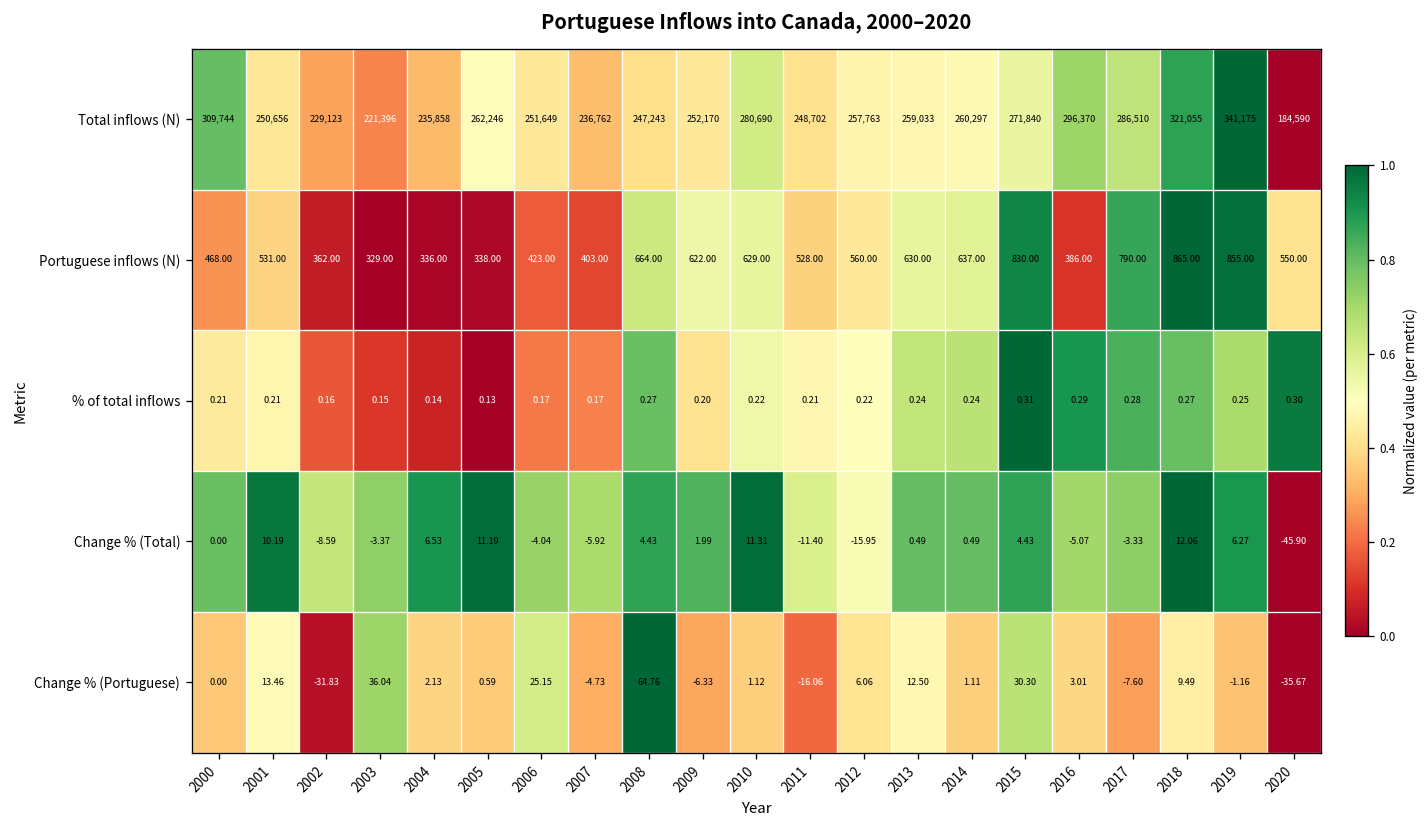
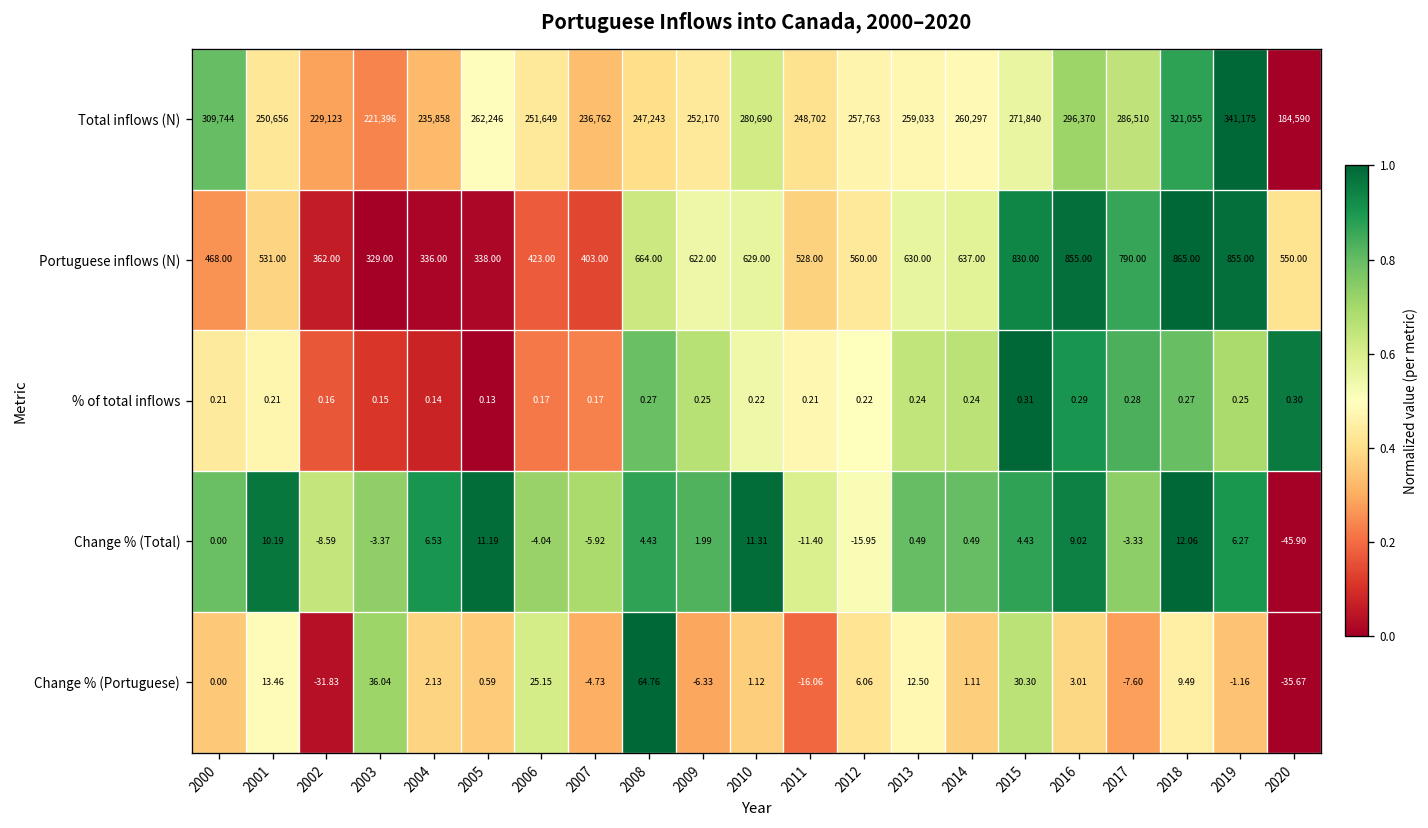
Portuguese inflows (N), 2016: 386.00 -> 855.00
% of total inflows, 2009: 0.20 -> 0.25
Change % (Total), 2016: -5.07 -> 9.02
